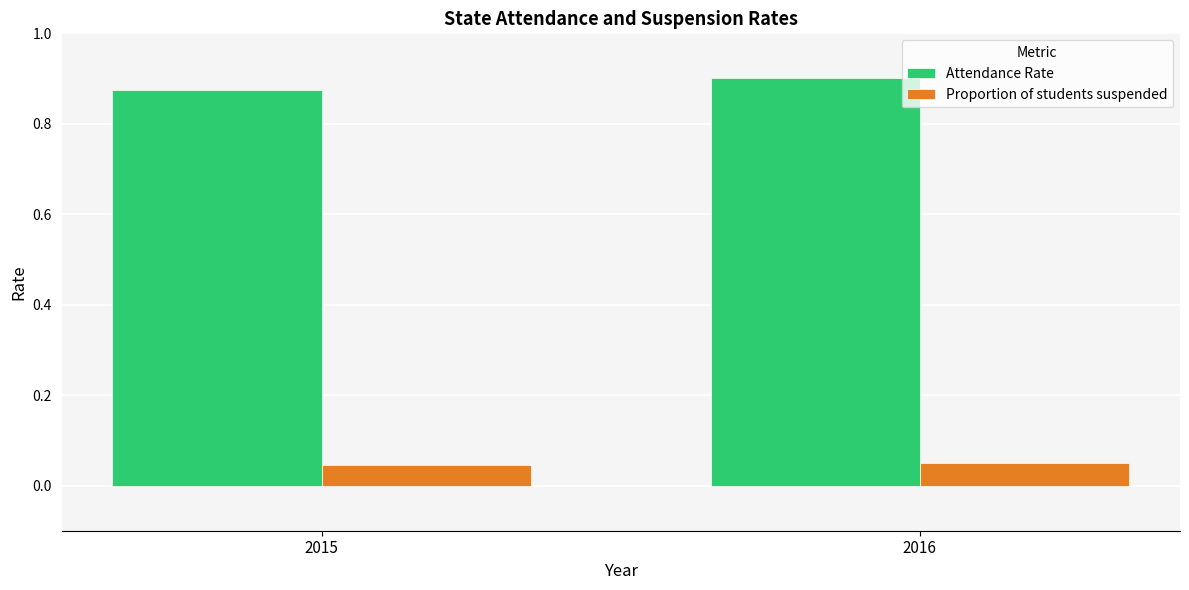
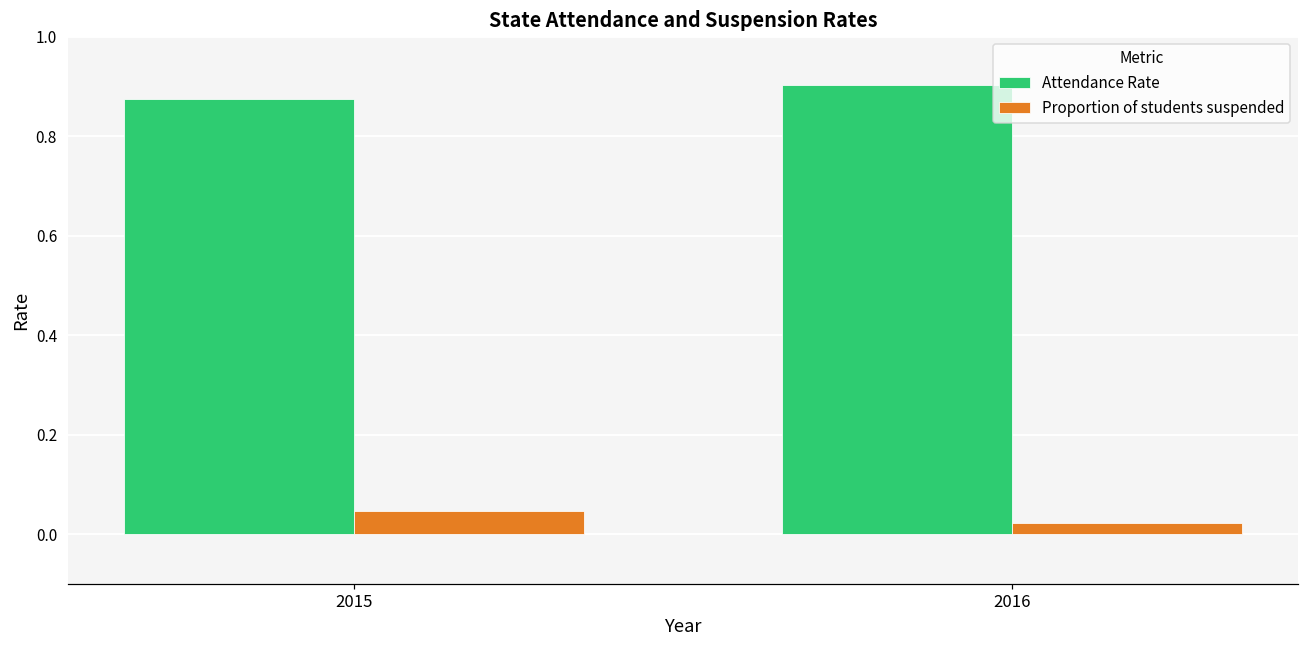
Proportion of students suspended, 2016: 0.05 -> 0.02
